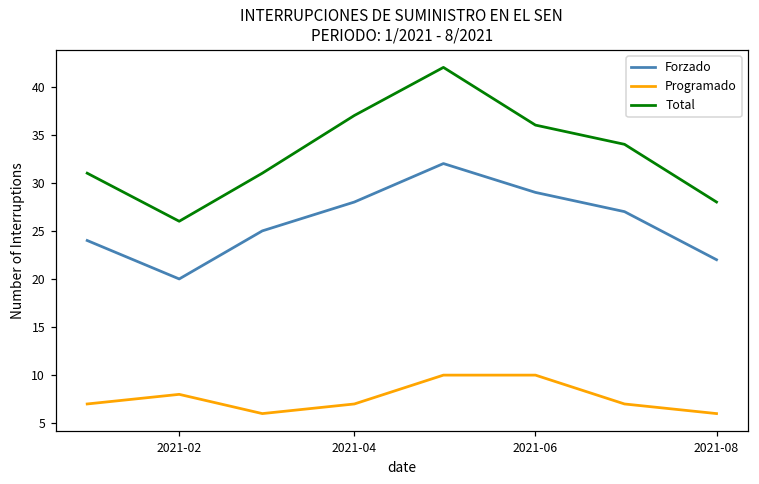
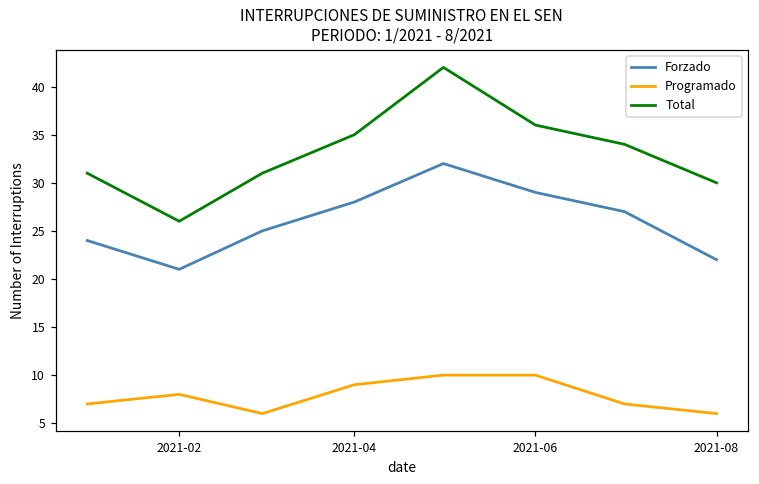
Forzado, 2021-02: 20 -> 21
Programado, 2021-04: 7 -> 9
Total, 2021-04: 37 -> 35
Total, 2021-08: 28 -> 30
